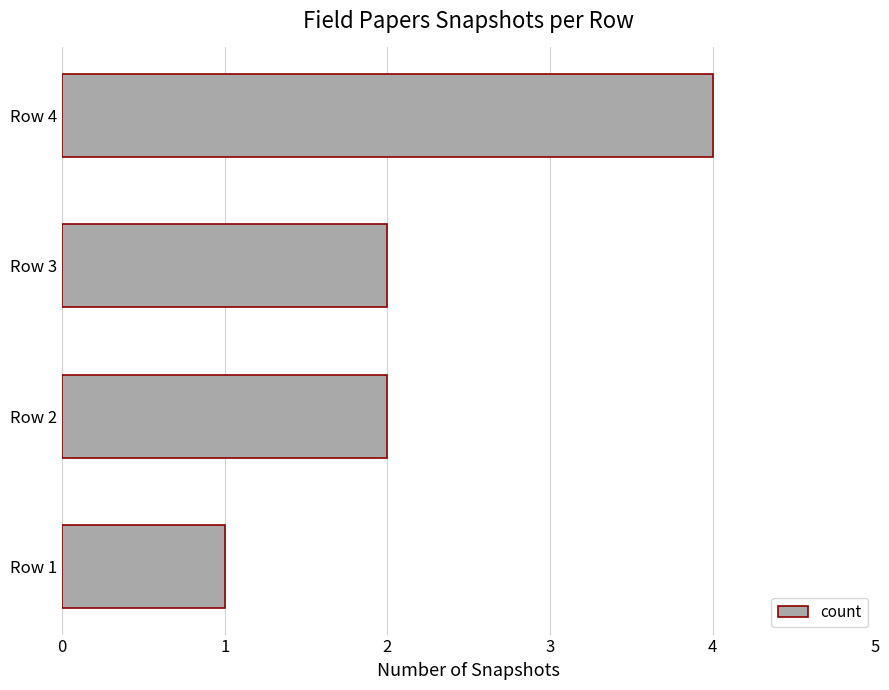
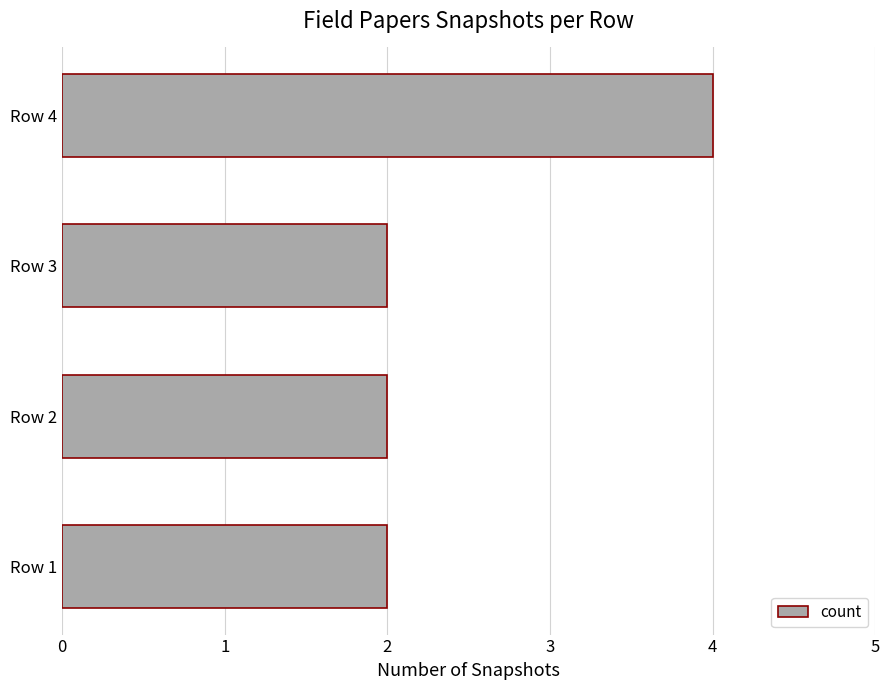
Row 1: 1 -> 2
